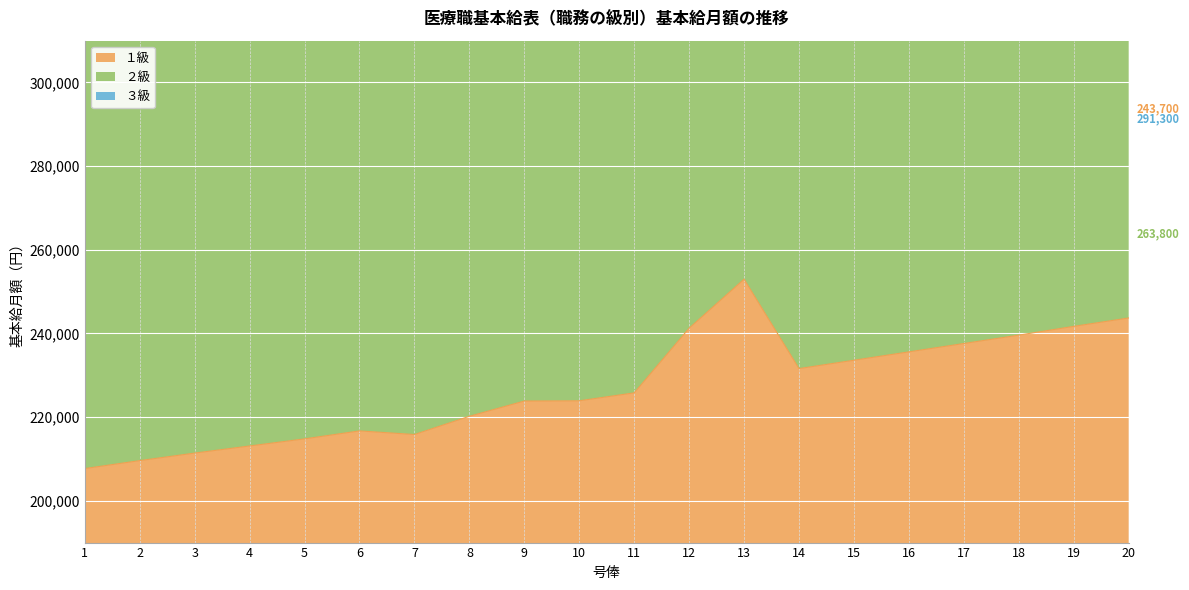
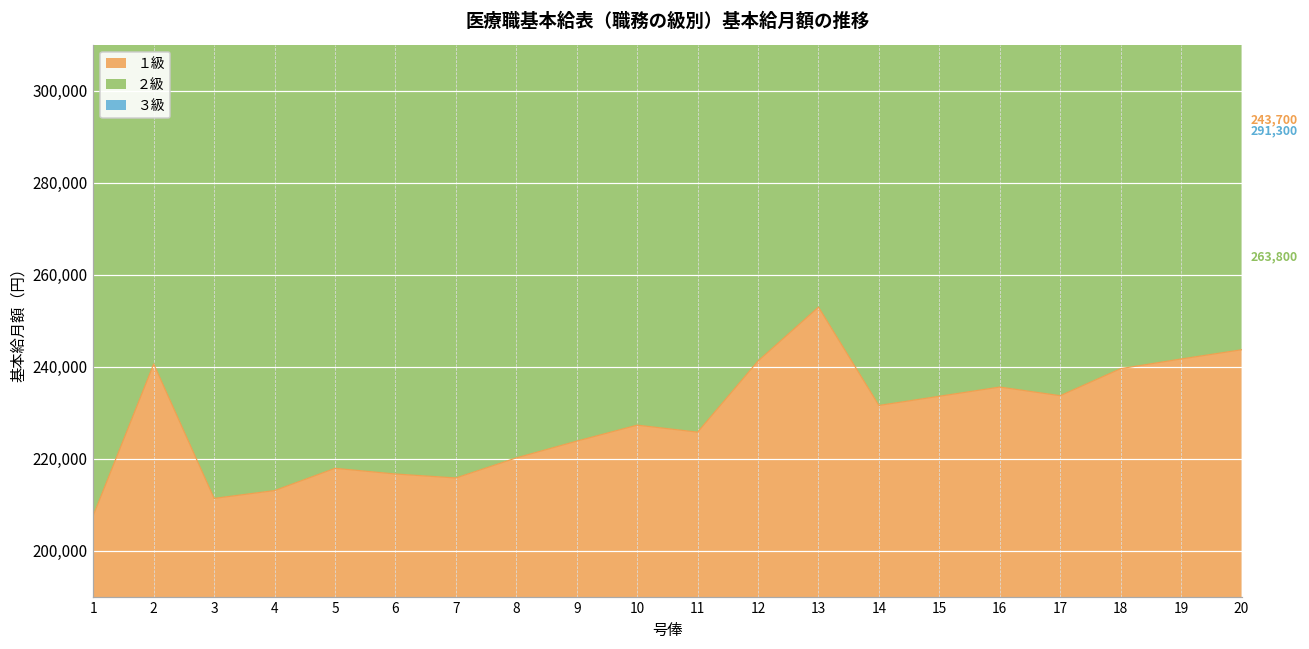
１級, 2: 210,000 -> 241,000
１級, 5: 215,000 -> 218,000
１級, 10: 224,000 -> 227,000
１級, 17: 238,000 -> 234,000
